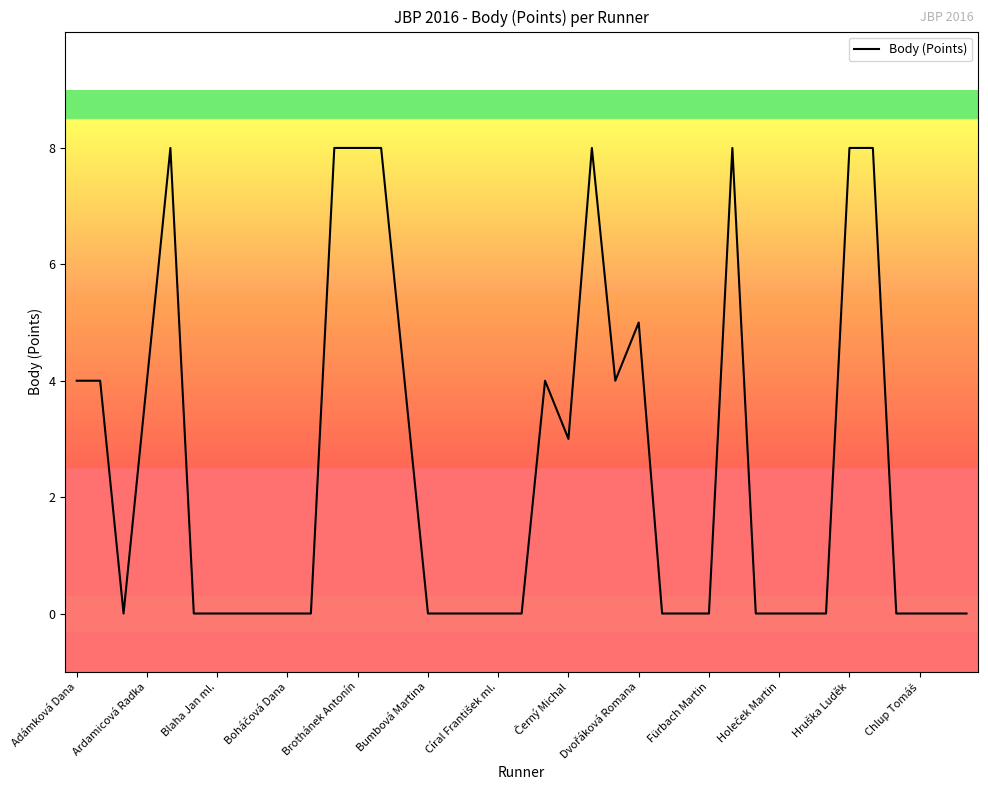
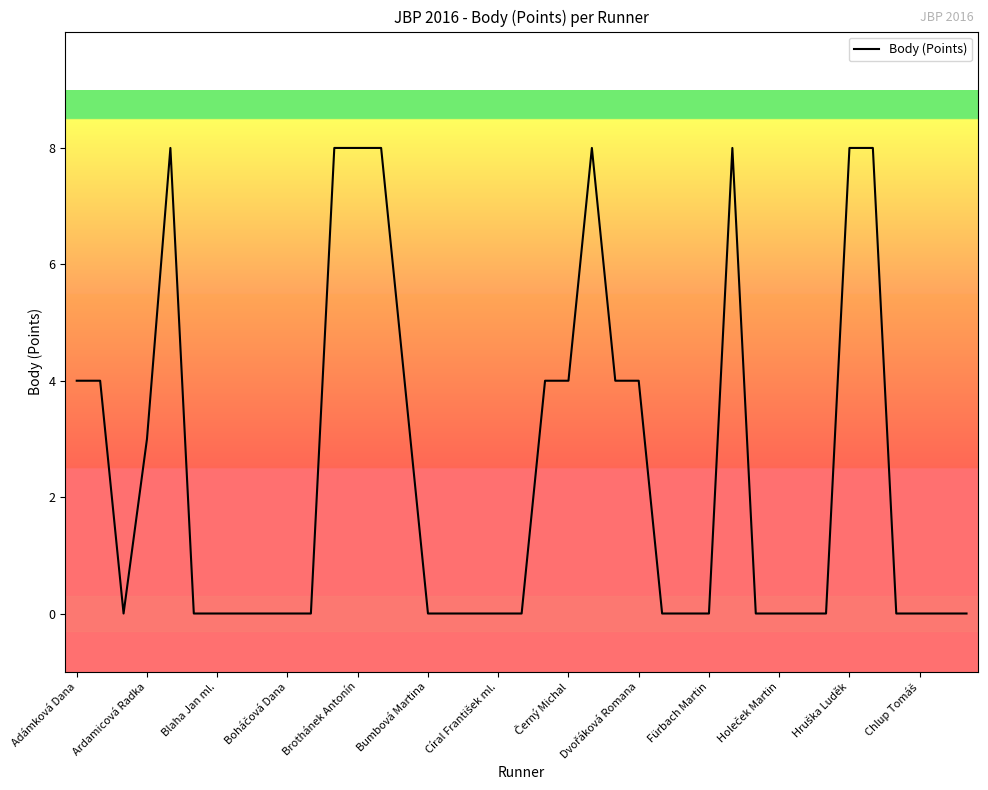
Ardamicová Radka: 4 -> 3
Černý Michal: 3 -> 4
Dvořáková Romana: 5 -> 4
